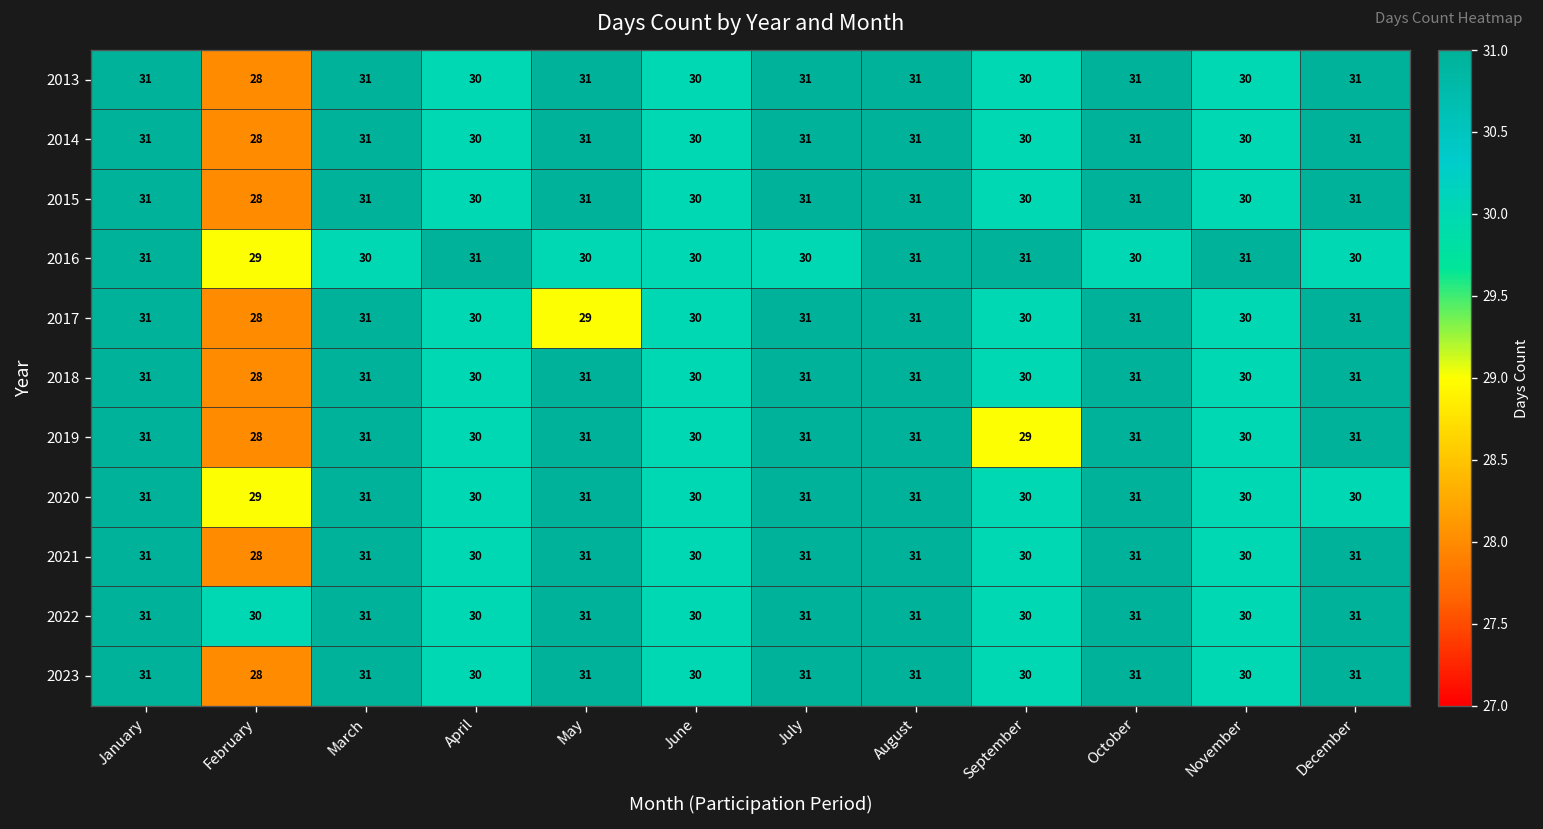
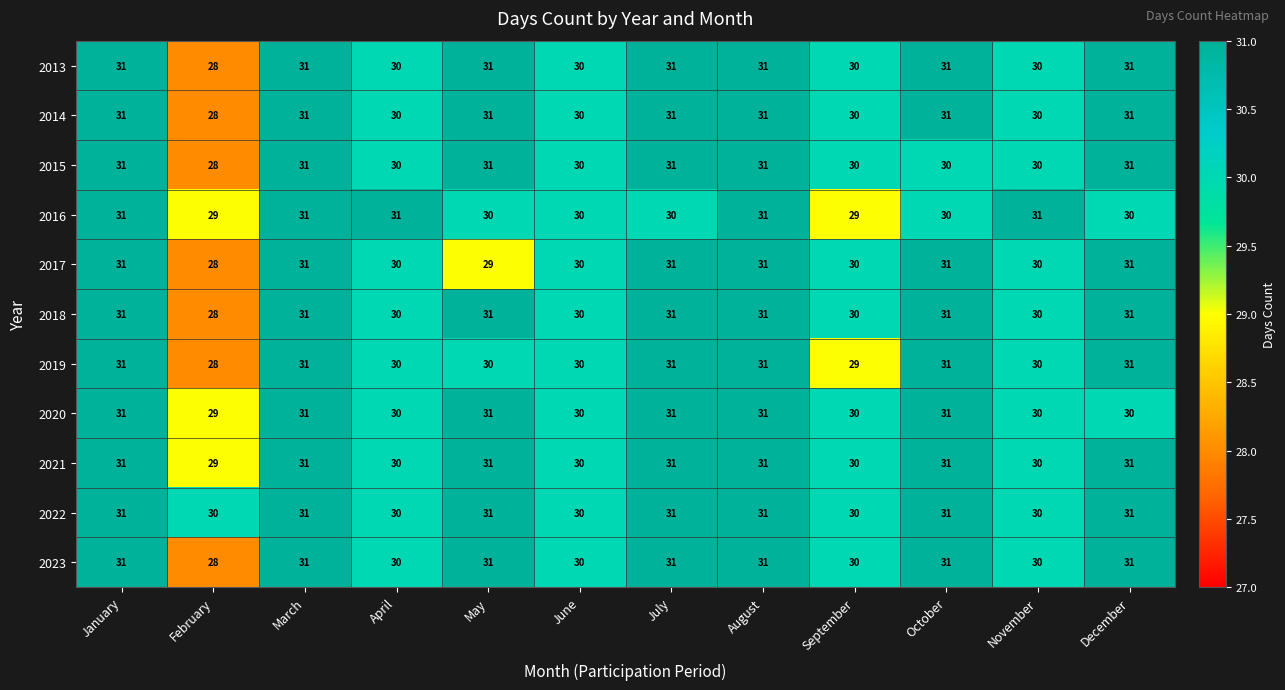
2015, October: 31 -> 30
2016, March: 30 -> 31
2016, September: 31 -> 29
2019, May: 31 -> 30
2021, February: 28 -> 29
